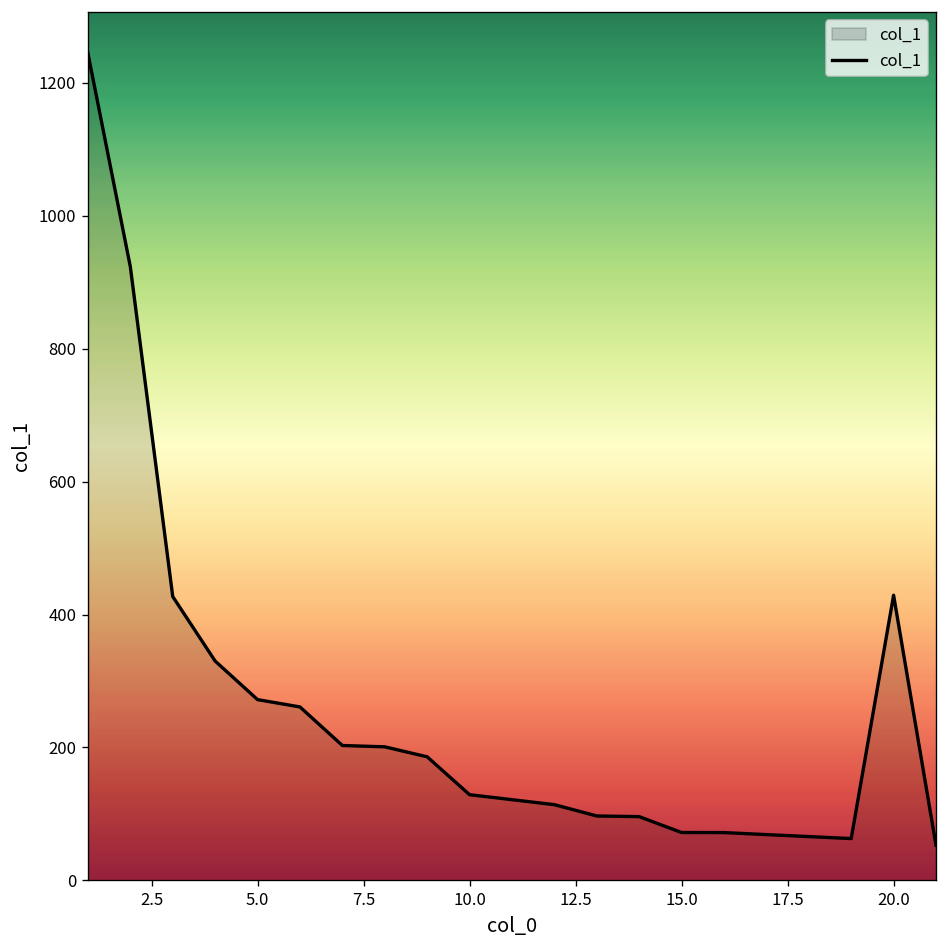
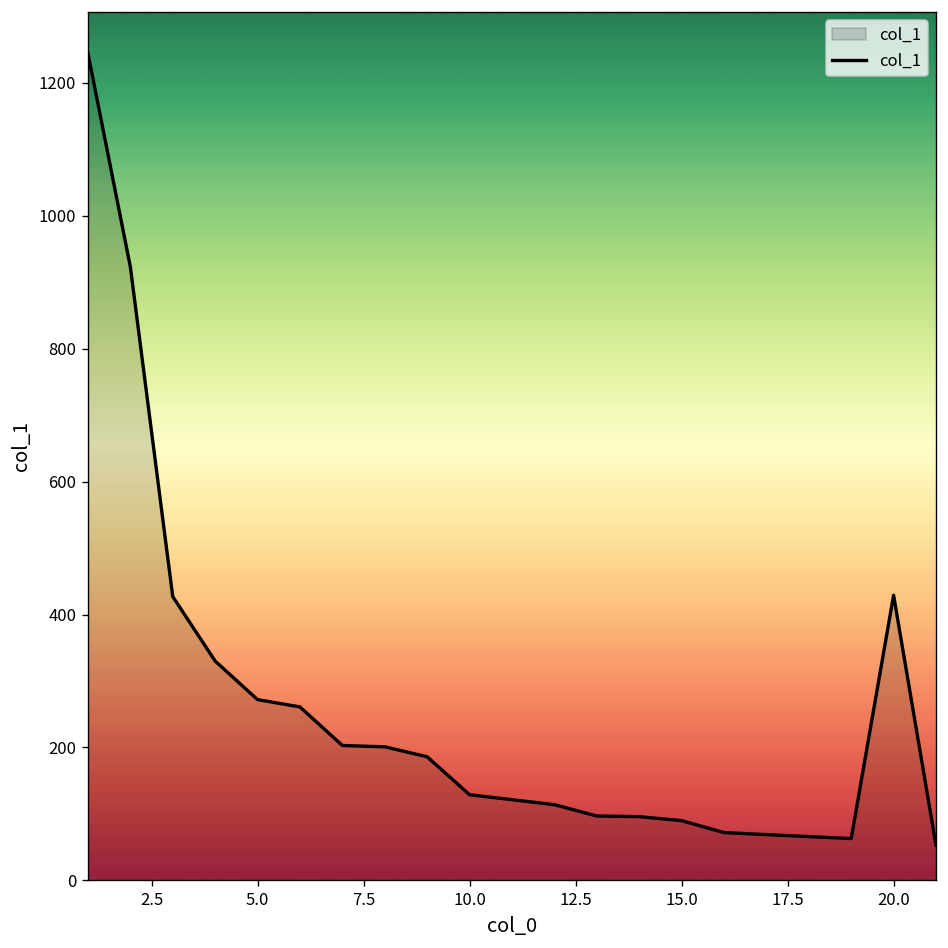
15.0: 70 -> 90
